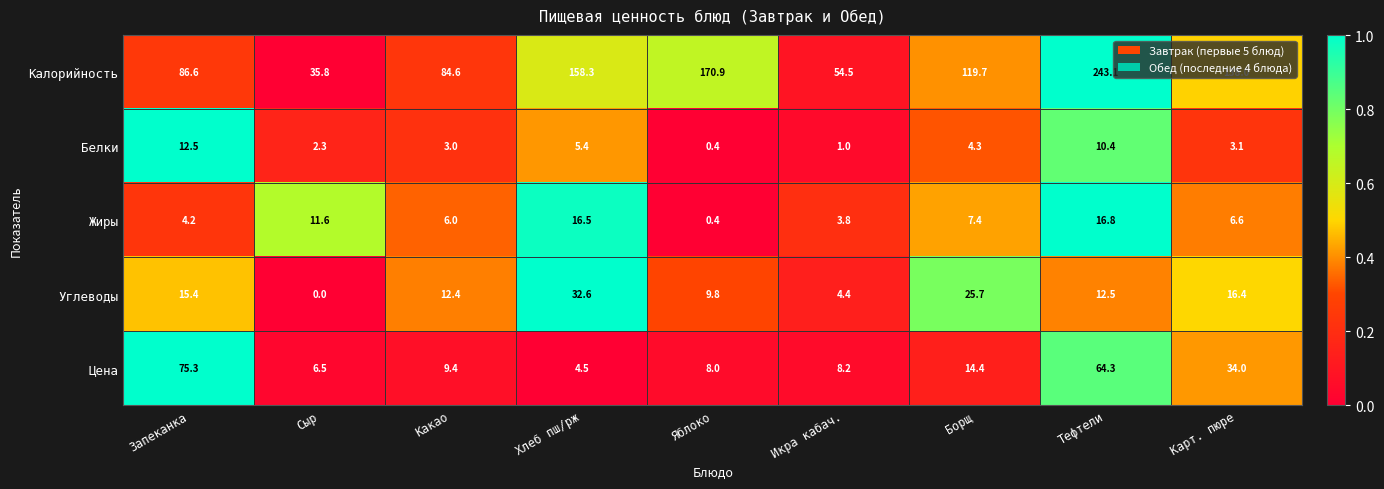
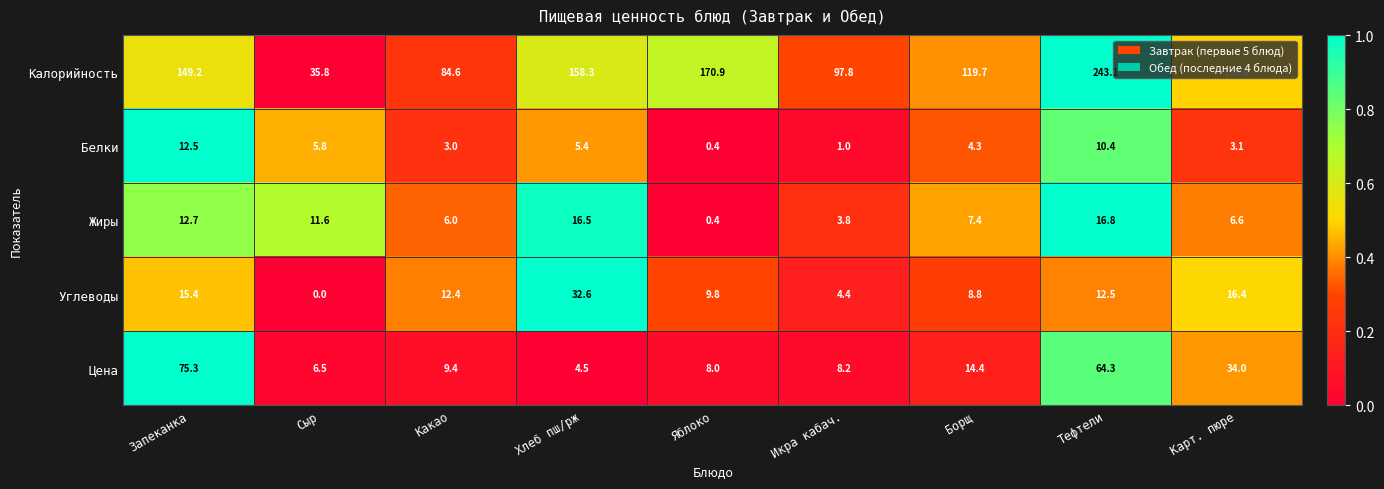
Калорийность, Запеканка: 86.6 -> 149.2
Калорийность, Икра кабач.: 54.5 -> 97.8
Белки, Сыр: 2.3 -> 5.8
Жиры, Запеканка: 4.2 -> 12.7
Углеводы, Борщ: 25.7 -> 8.8
